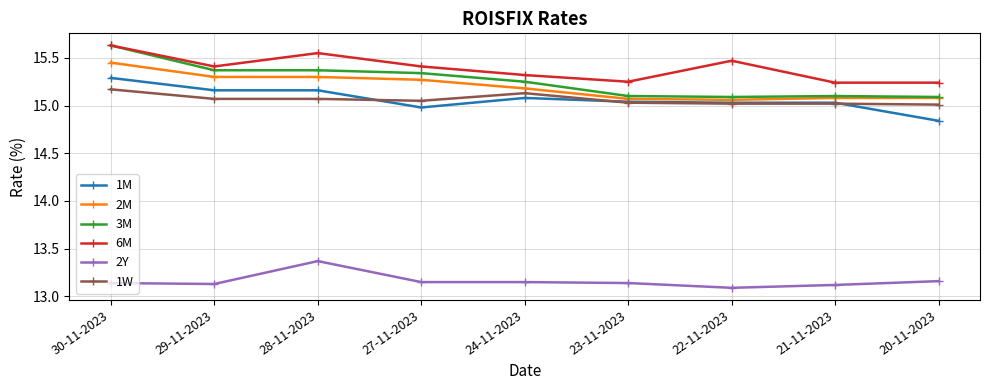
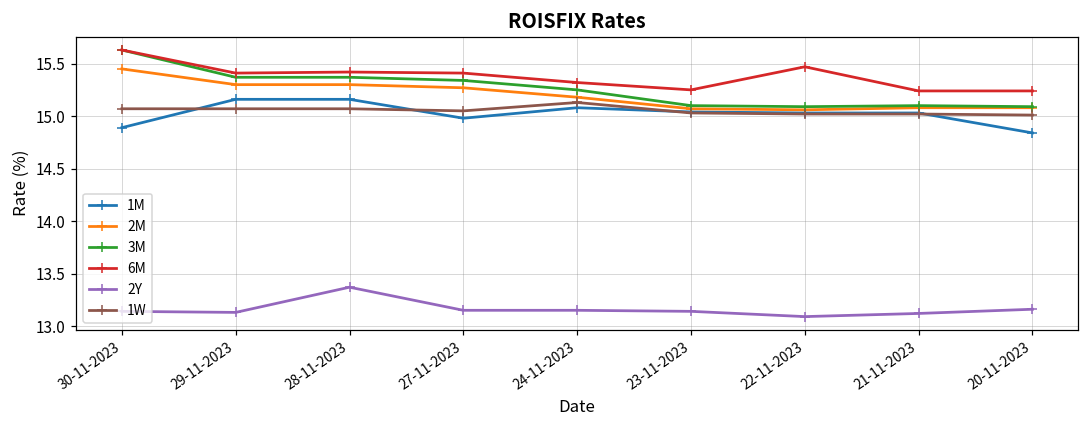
1M, 30-11-2023: 15.3 -> 14.9
1W, 30-11-2023: 15.2 -> 15.1
6M, 28-11-2023: 15.6 -> 15.4
